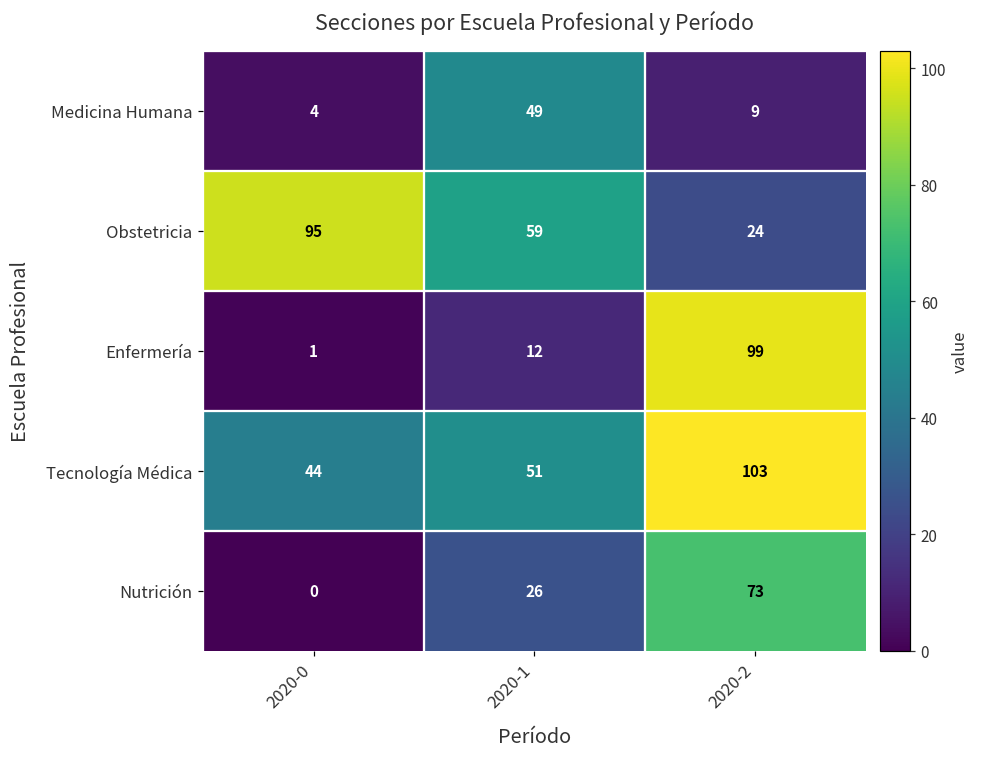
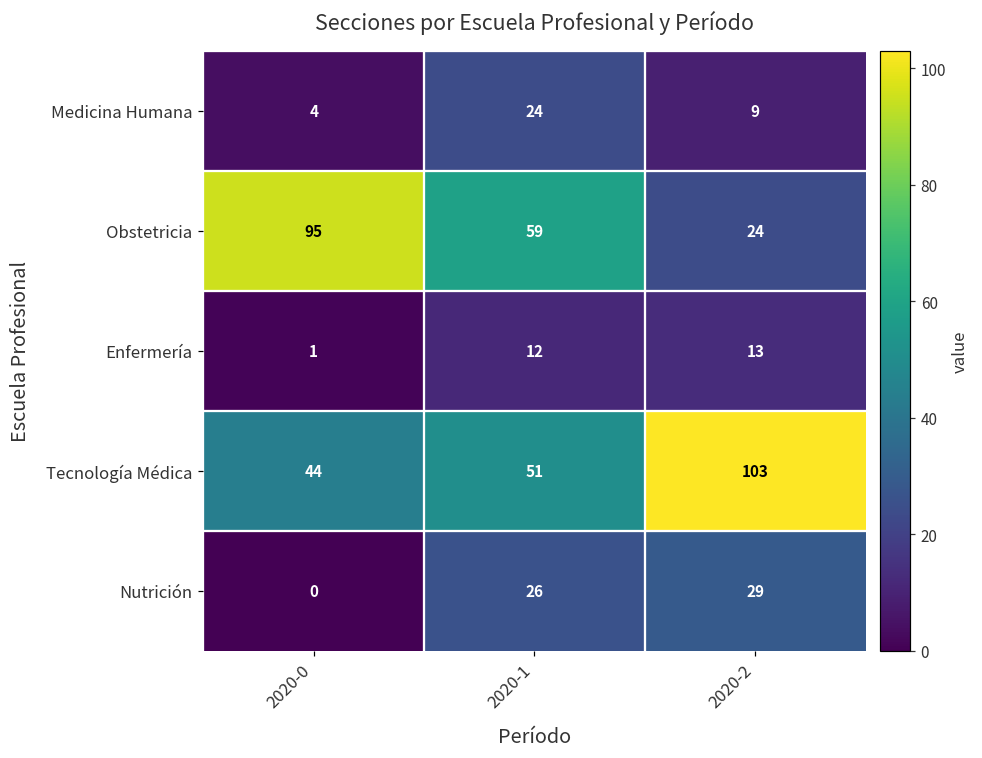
Medicina Humana, 2020-1: 49 -> 24
Enfermería, 2020-2: 99 -> 13
Nutrición, 2020-2: 73 -> 29
